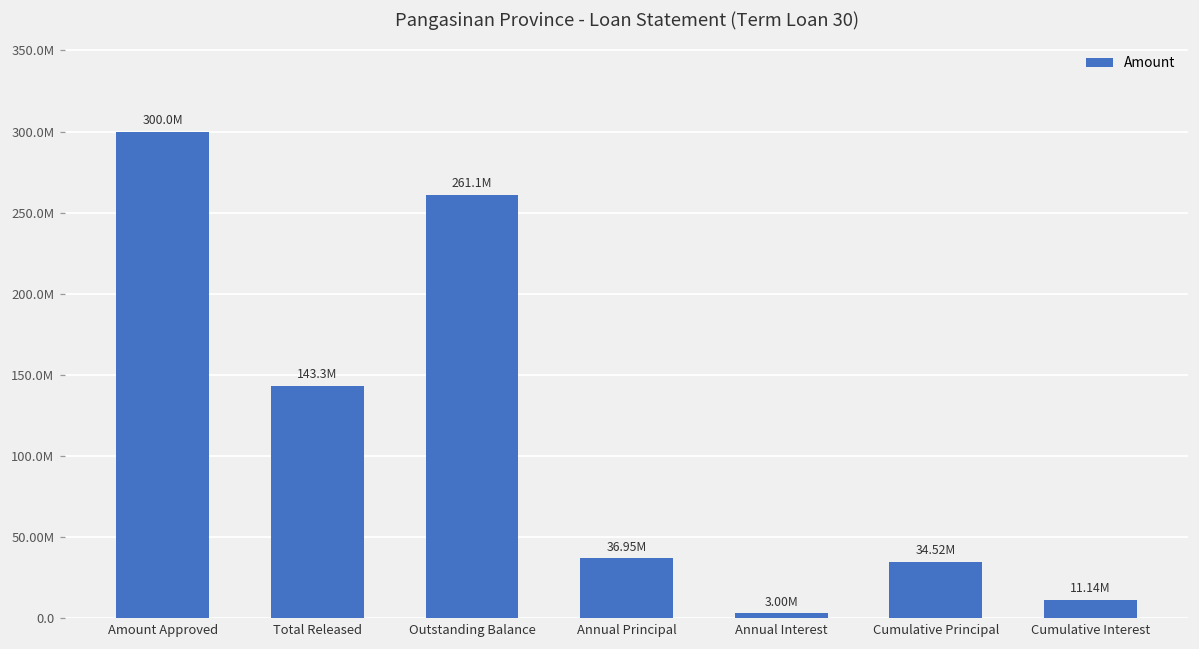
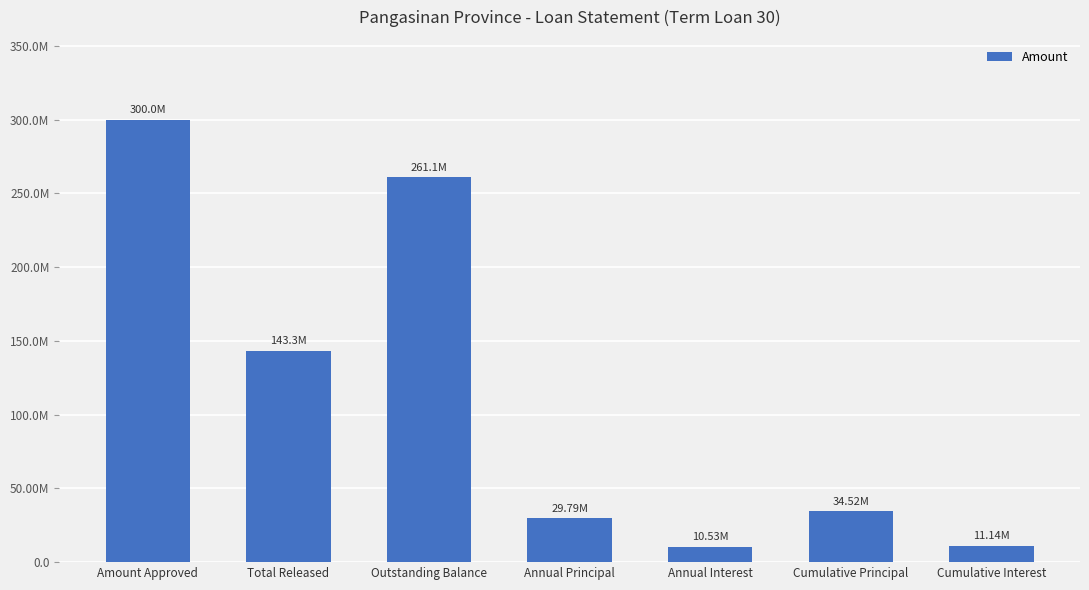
Annual Principal: 36.95M -> 29.79M
Annual Interest: 3.00M -> 10.53M
